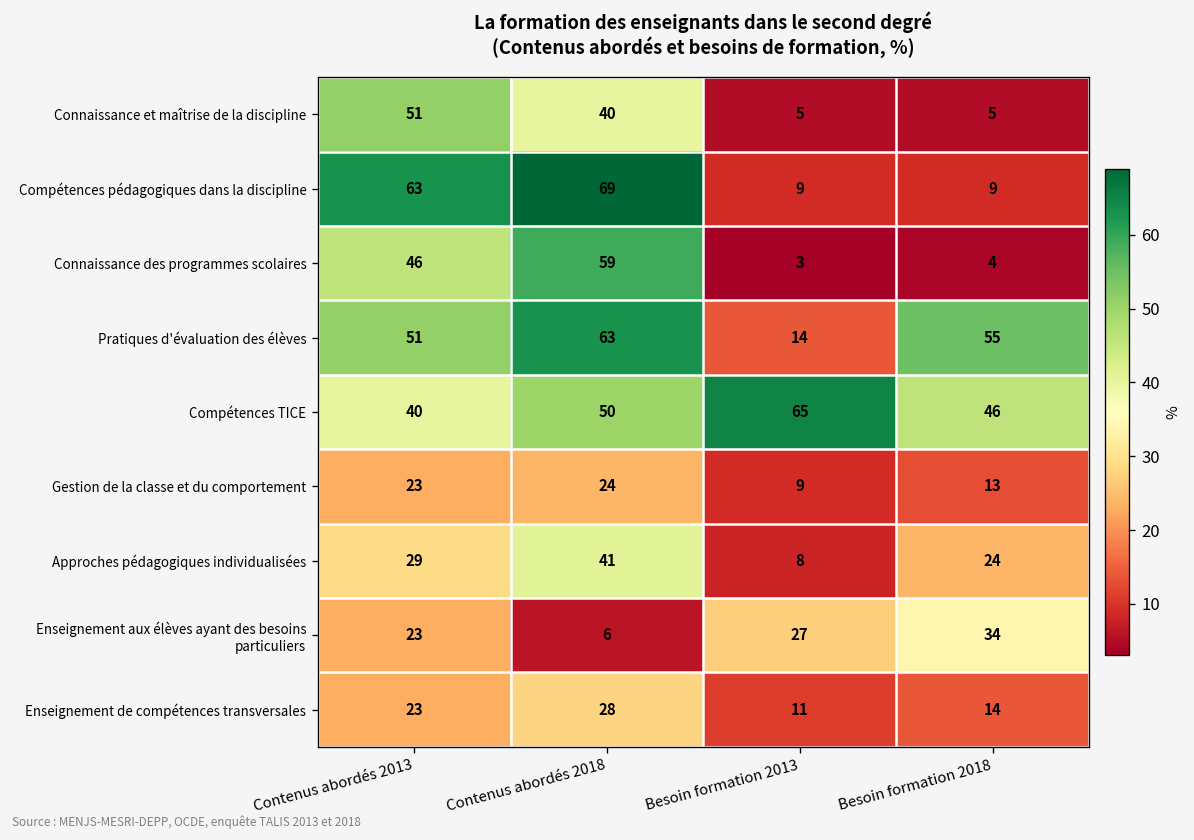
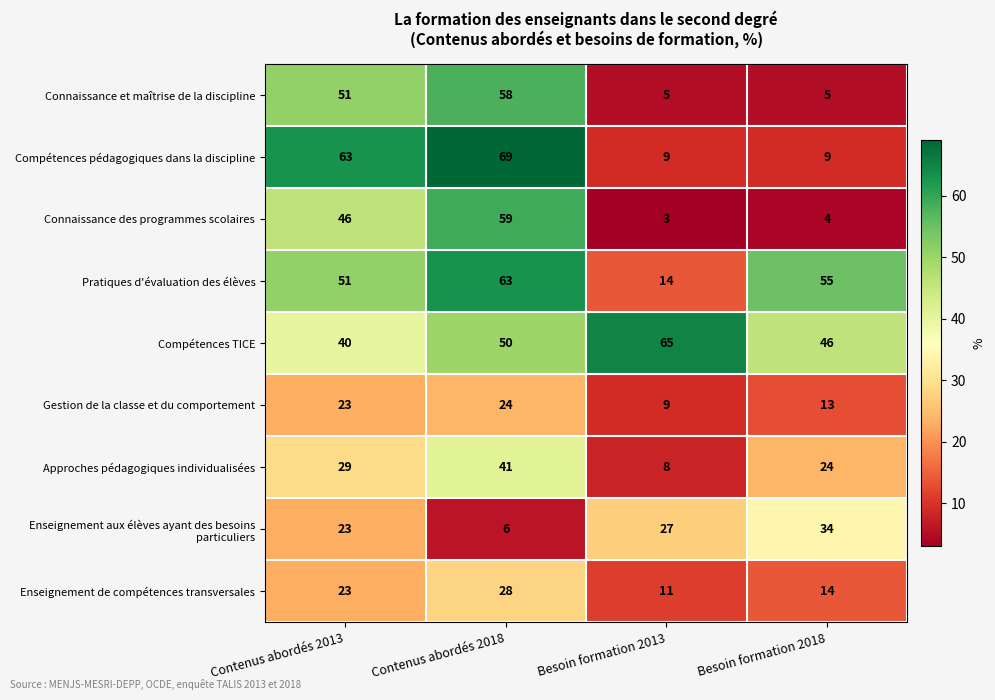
Connaissance et maîtrise de la discipline, Contenus abordés 2018: 40 -> 58
